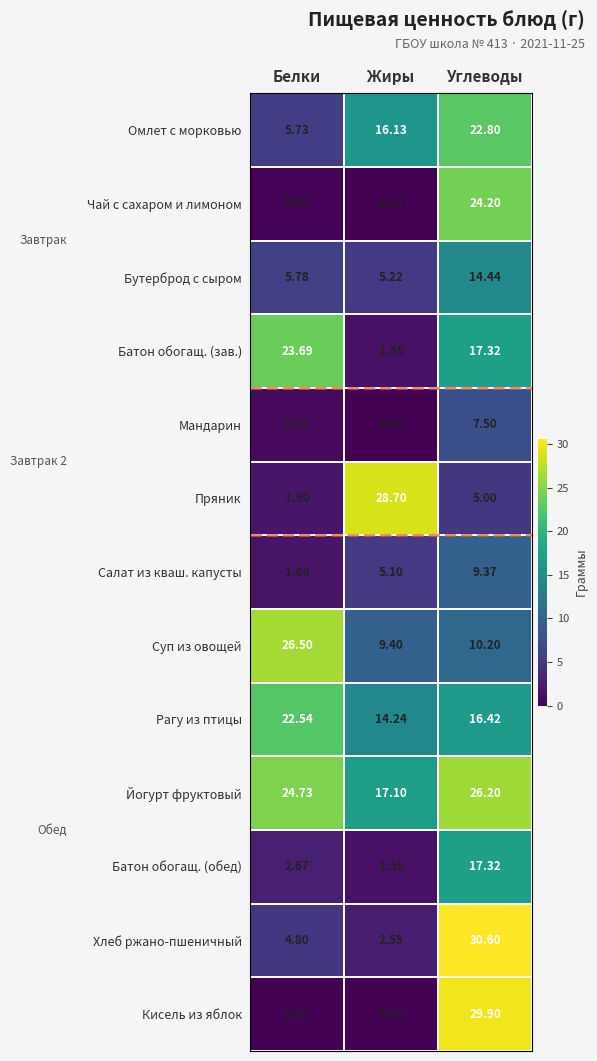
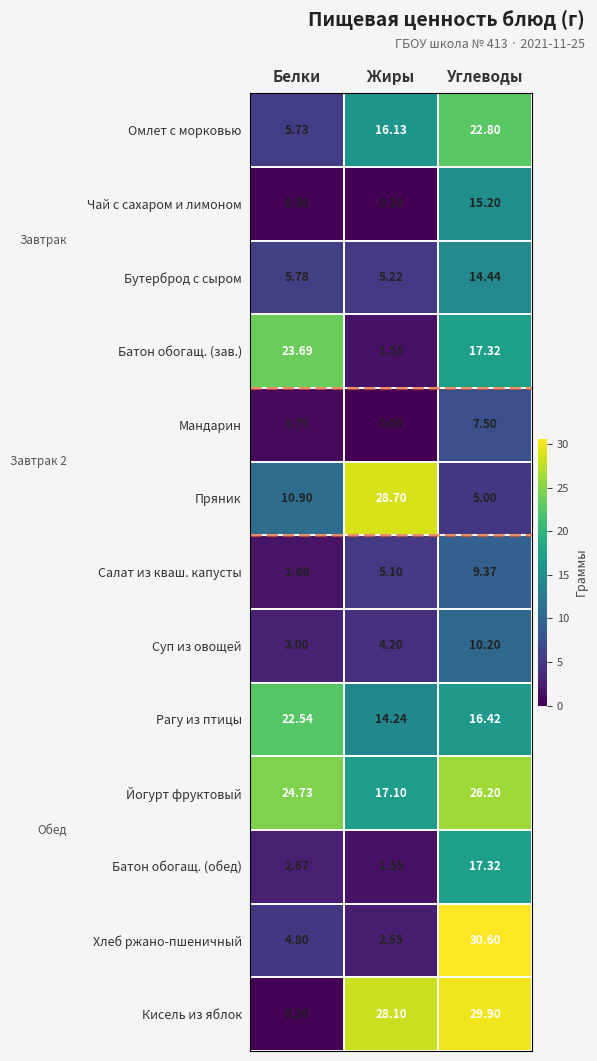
Чай с сахаром и лимоном, Углеводы: 24.20 -> 15.20
Пряник, Белки: 1.90 -> 10.90
Суп из овощей, Белки: 26.50 -> 3.00
Суп из овощей, Жиры: 9.40 -> 4.20
Кисель из яблок, Жиры: 0.20 -> 28.10
